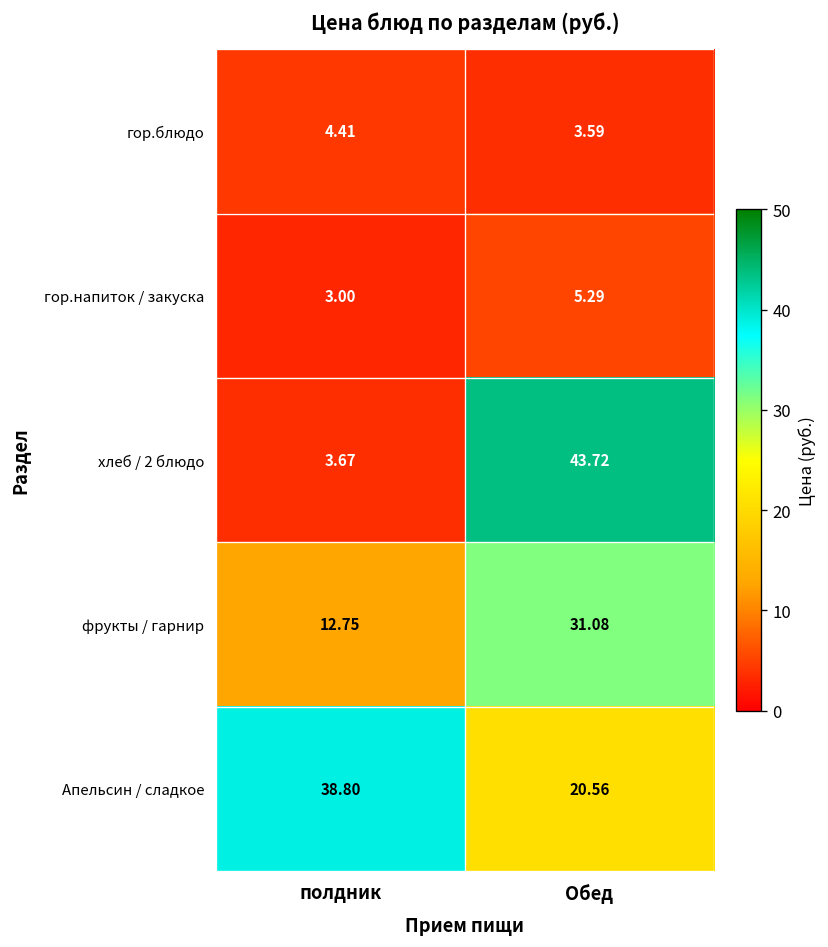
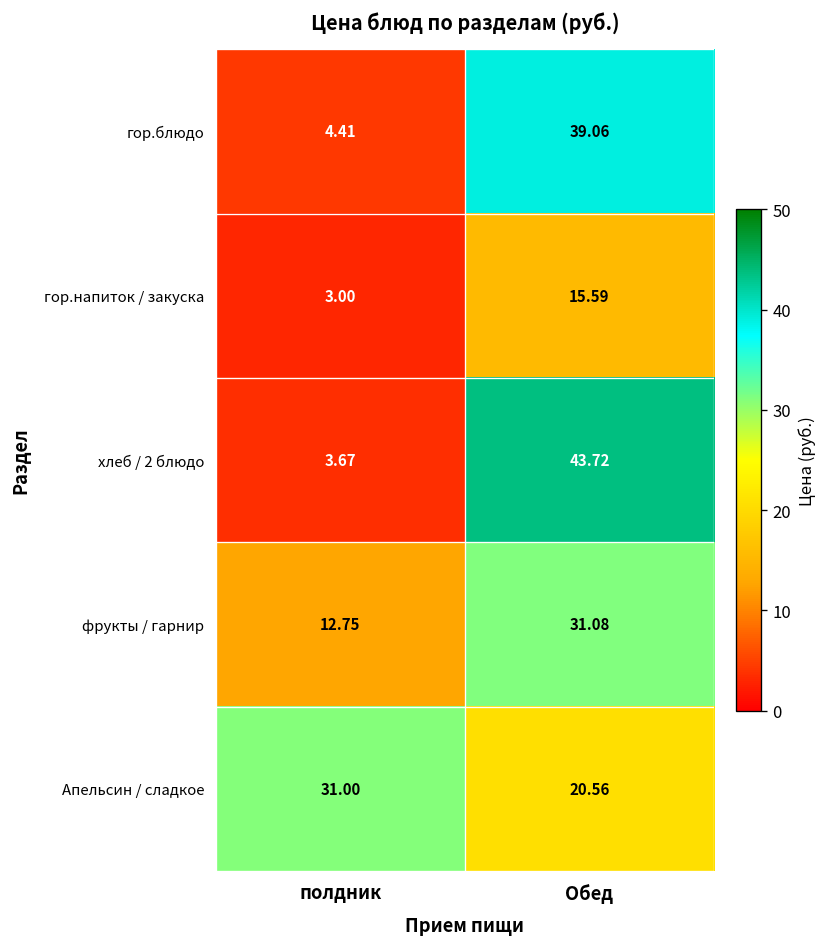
гор.блюдо, Обед: 3.59 -> 39.06
гор.напиток / закуска, Обед: 5.29 -> 15.59
Апельсин / сладкое, полдник: 38.80 -> 31.00
